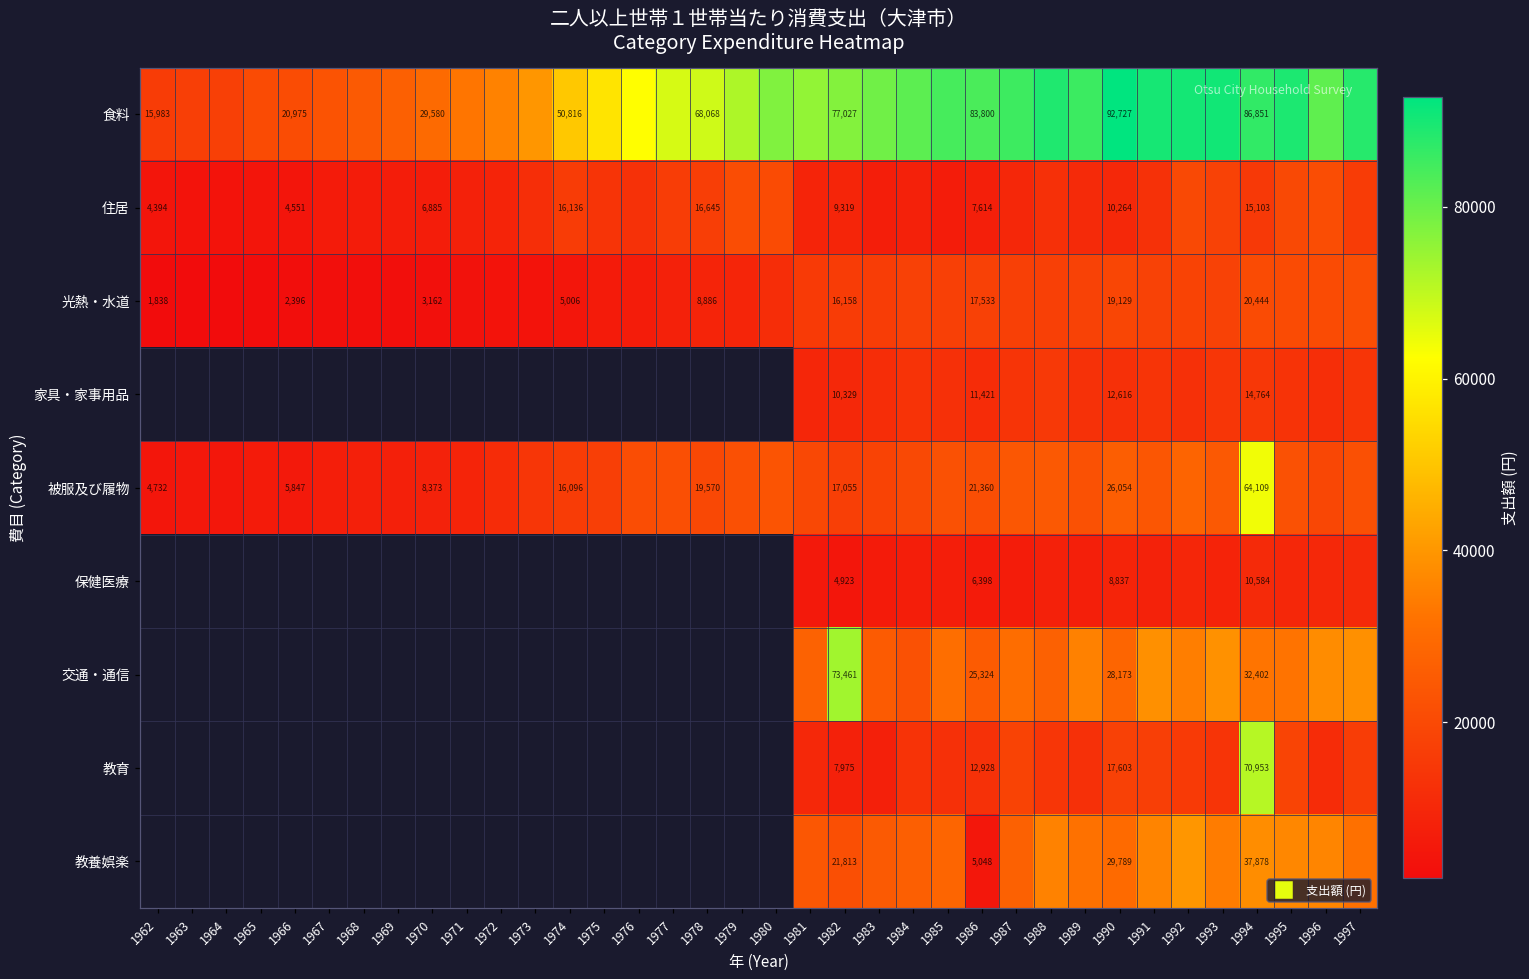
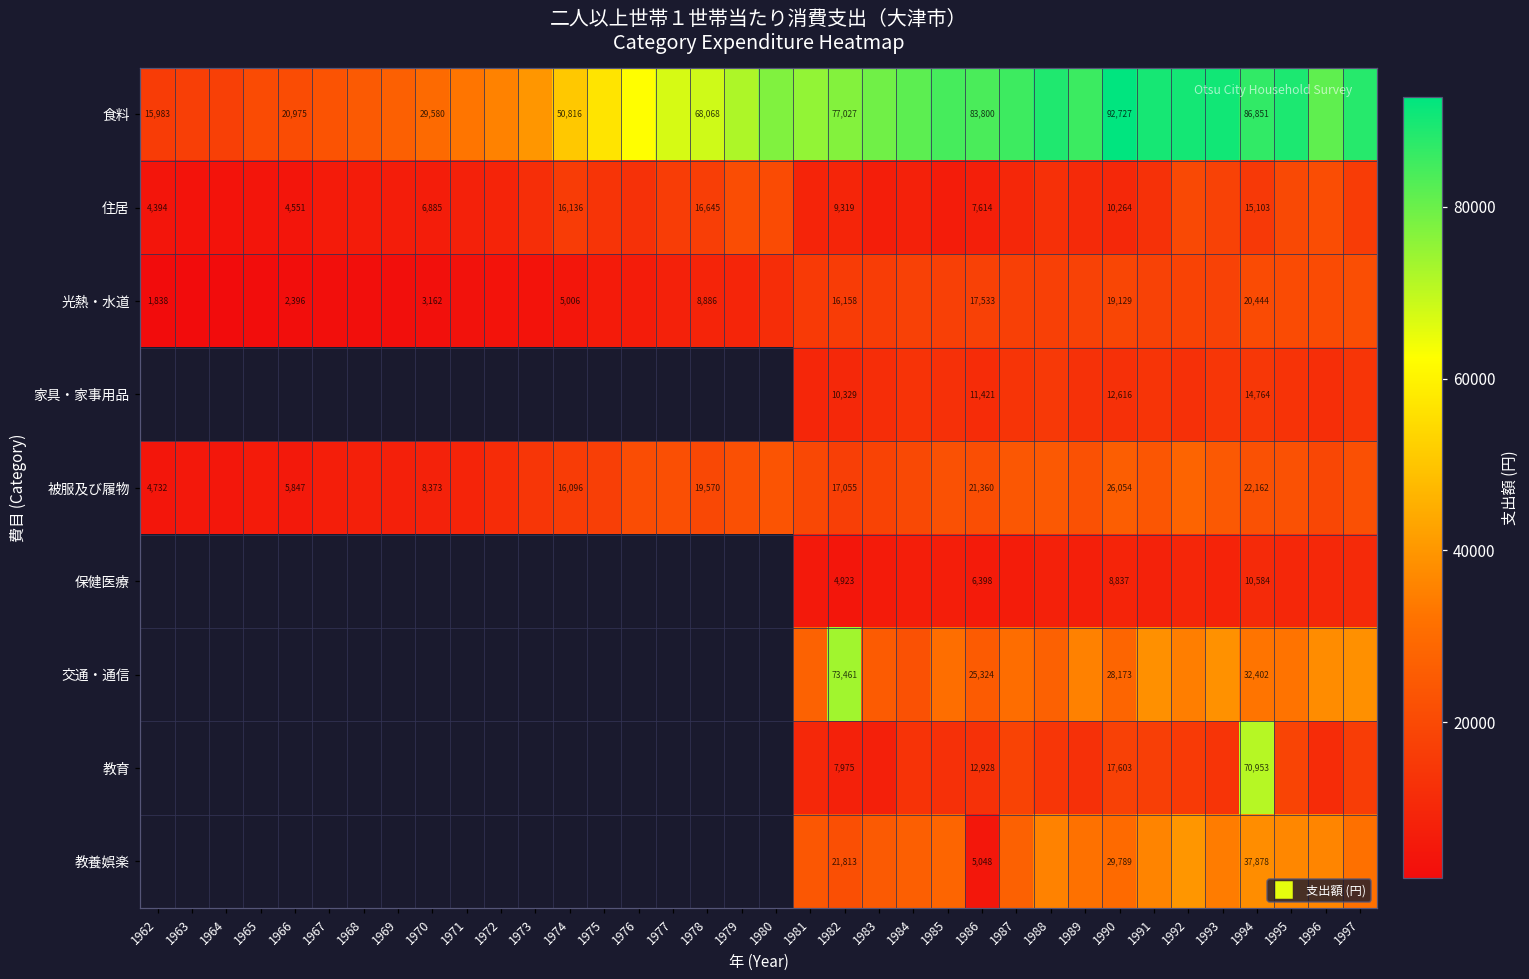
被服及び履物, 1994: 64,109 -> 22,162
